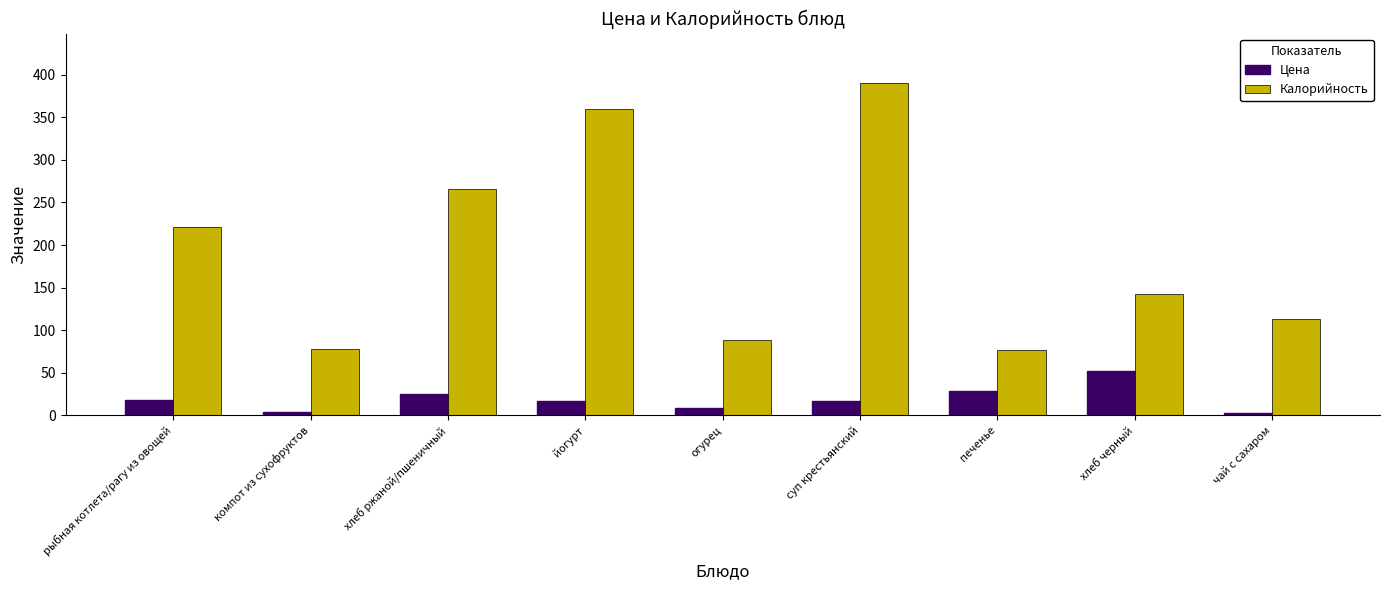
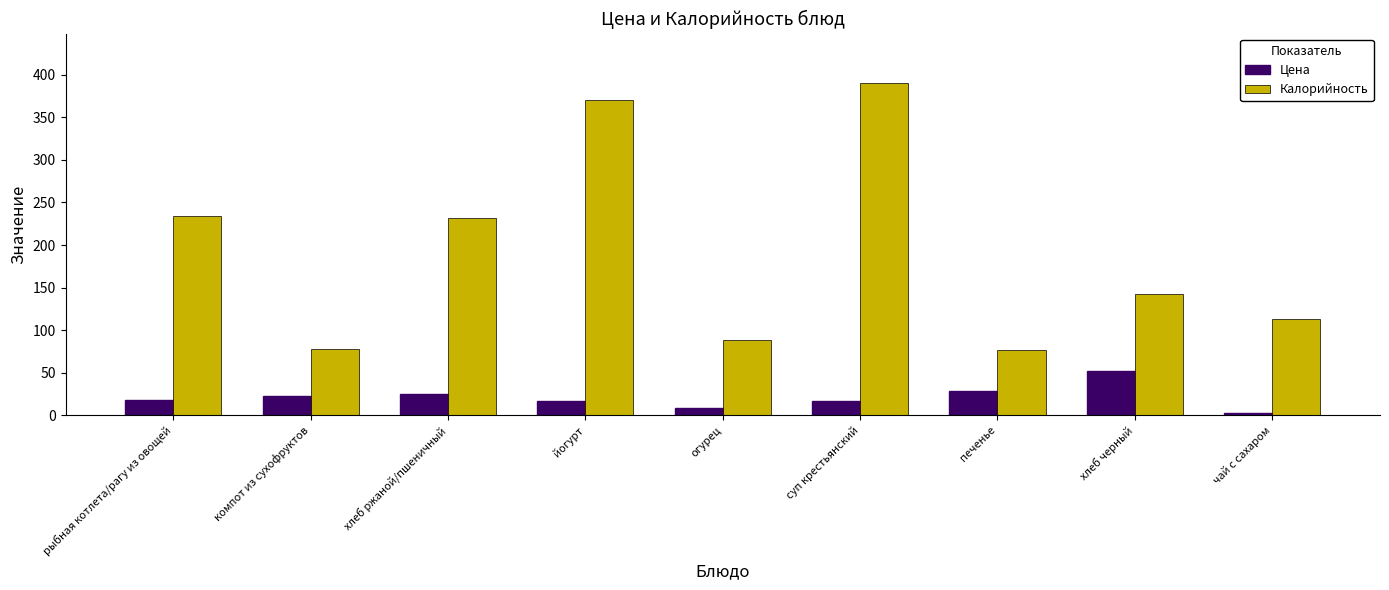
Калорийность, рыбная котлета/рагу из овощей: 220 -> 230
Цена, компот из сухофруктов: 0 -> 20
Калорийность, хлеб ржаной/пшеничный: 270 -> 230
Калорийность, йогурт: 360 -> 370
